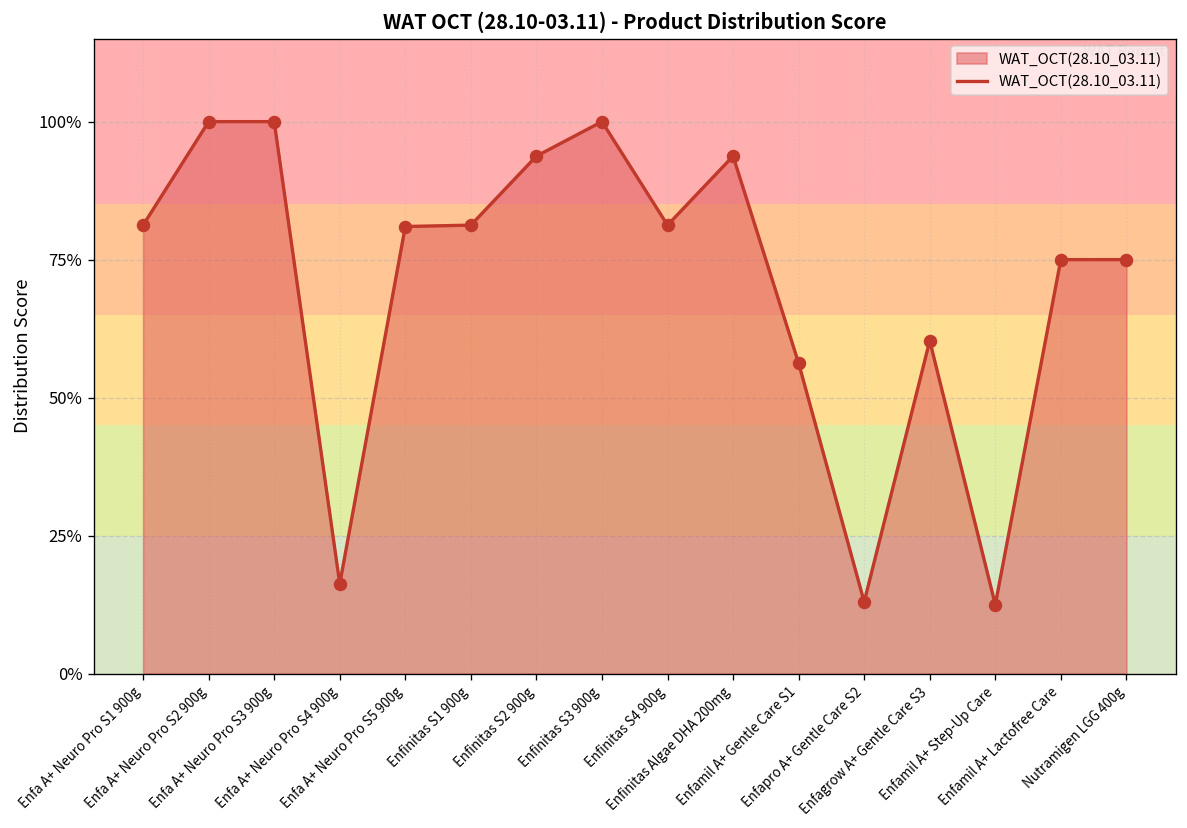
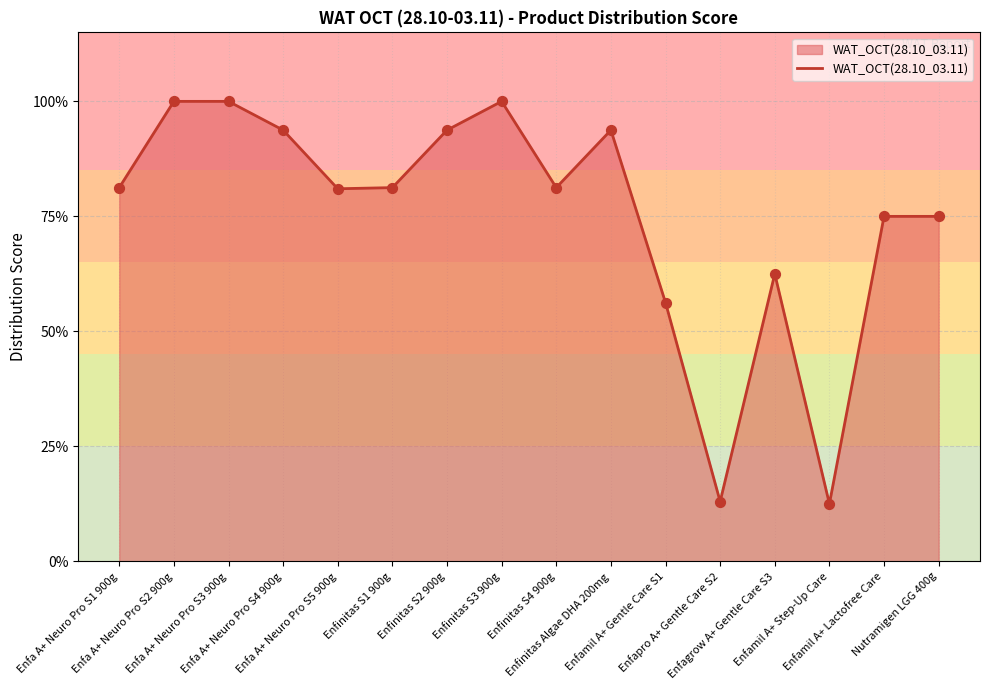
Enfa A+ Neuro Pro S4 900g: 16% -> 94%
Enfagrow A+ Gentle Care S3: 60% -> 63%
